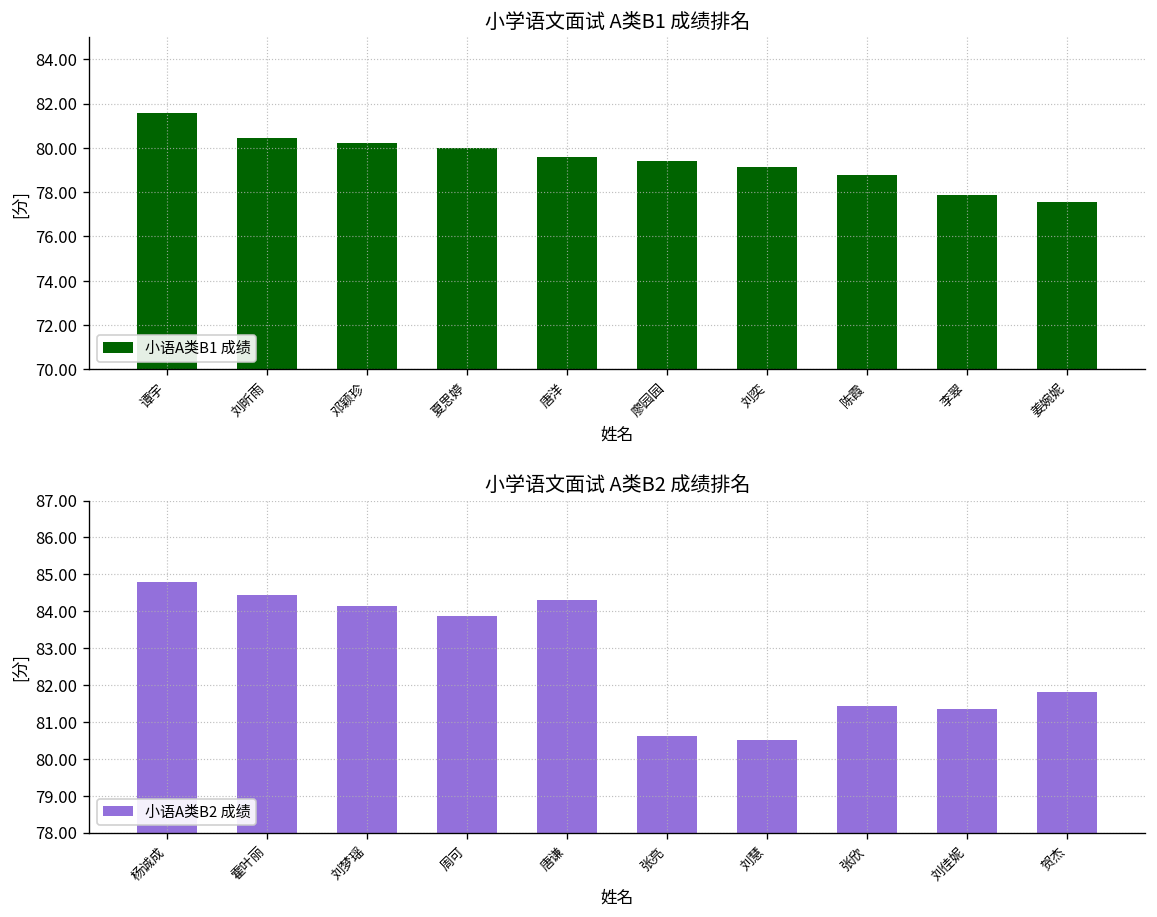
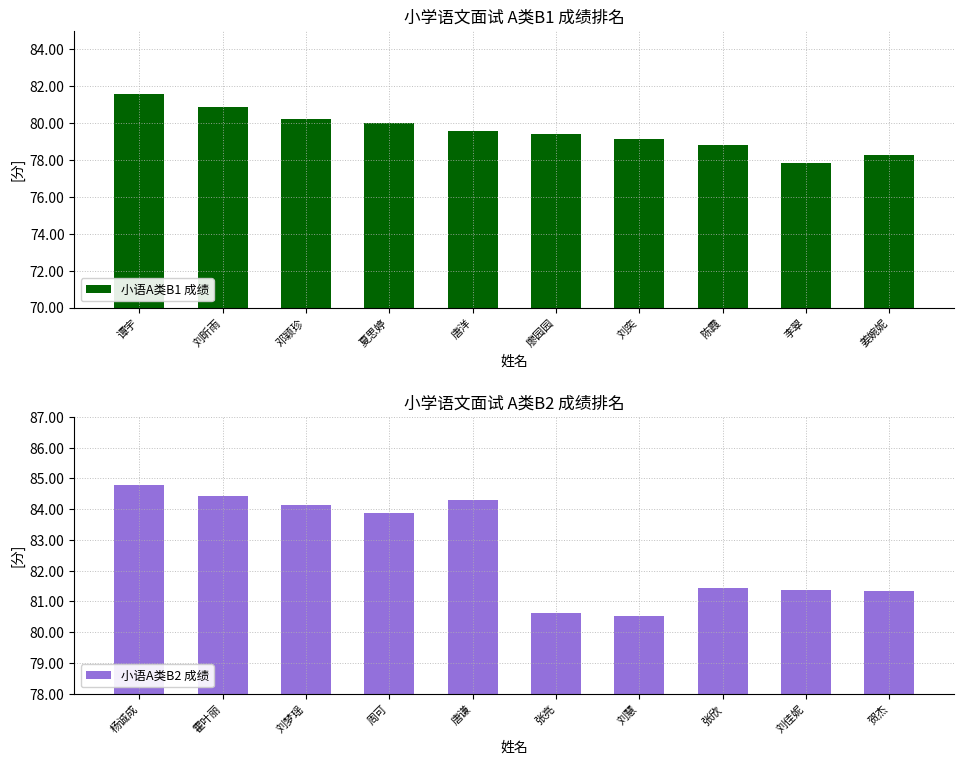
小学语文面试 A类B1 成绩排名, 刘昕雨: 80.4 -> 80.9
小学语文面试 A类B1 成绩排名, 姜婉妮: 77.6 -> 78.3
小学语文面试 A类B2 成绩排名, 贺杰: 81.8 -> 81.4
